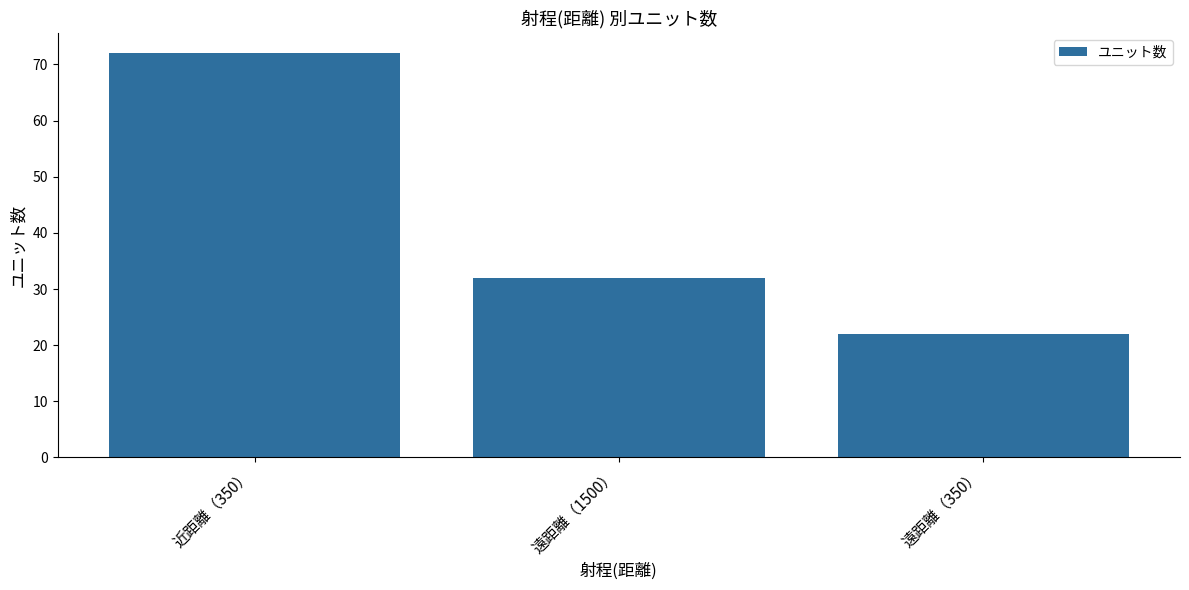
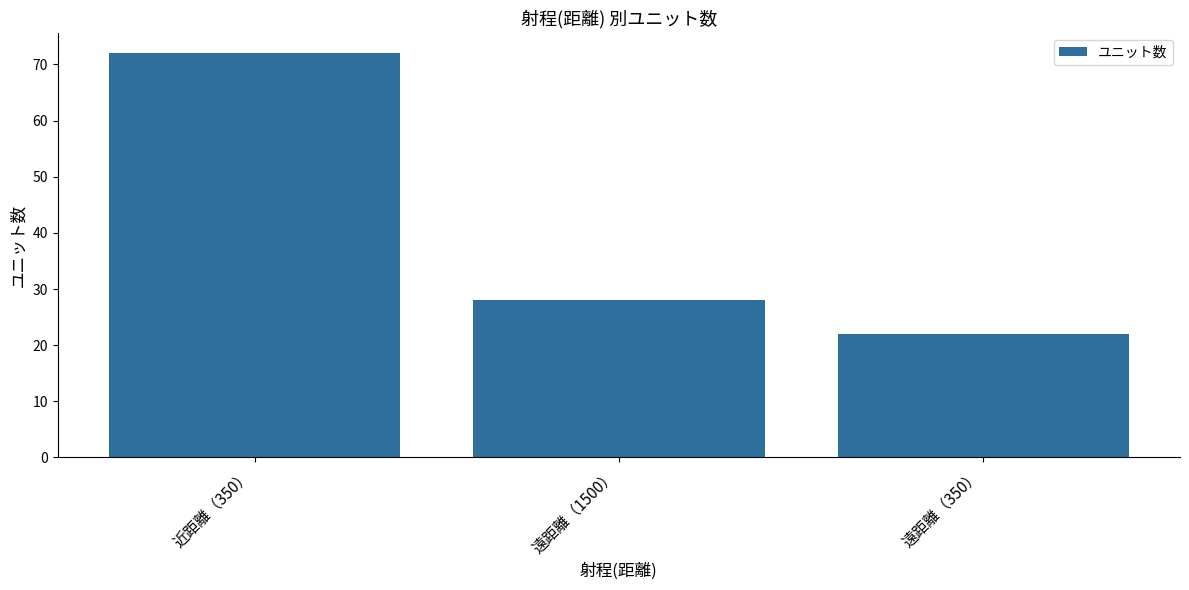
遠距離（1500）: 32 -> 28
